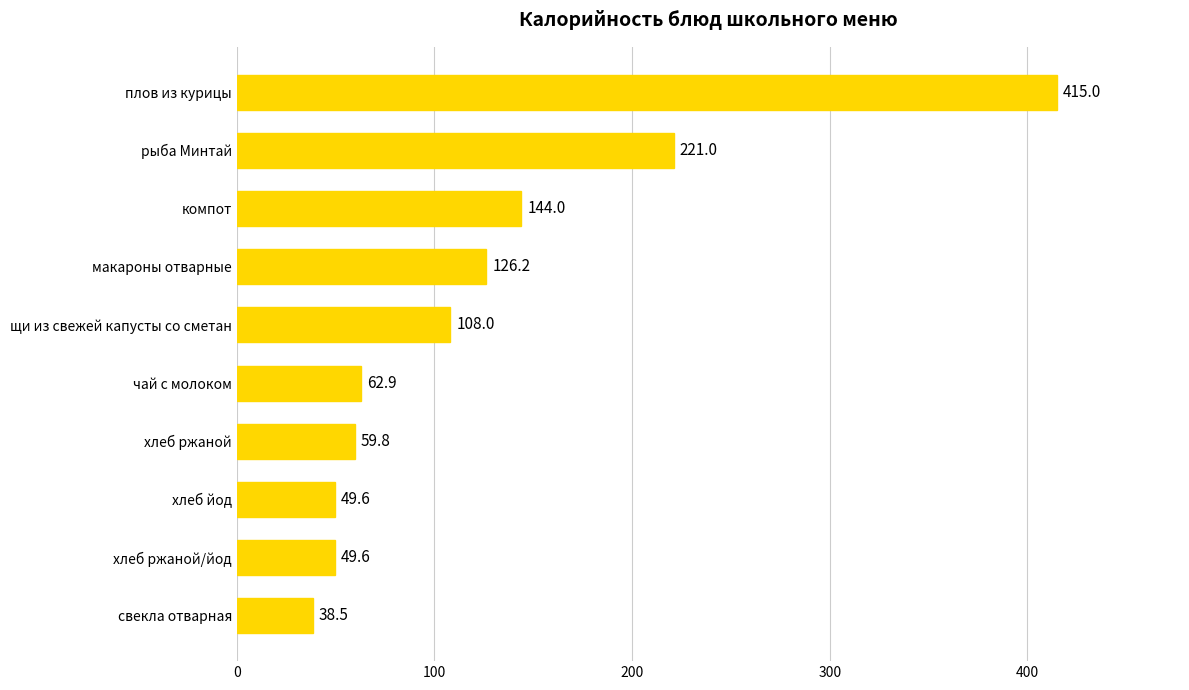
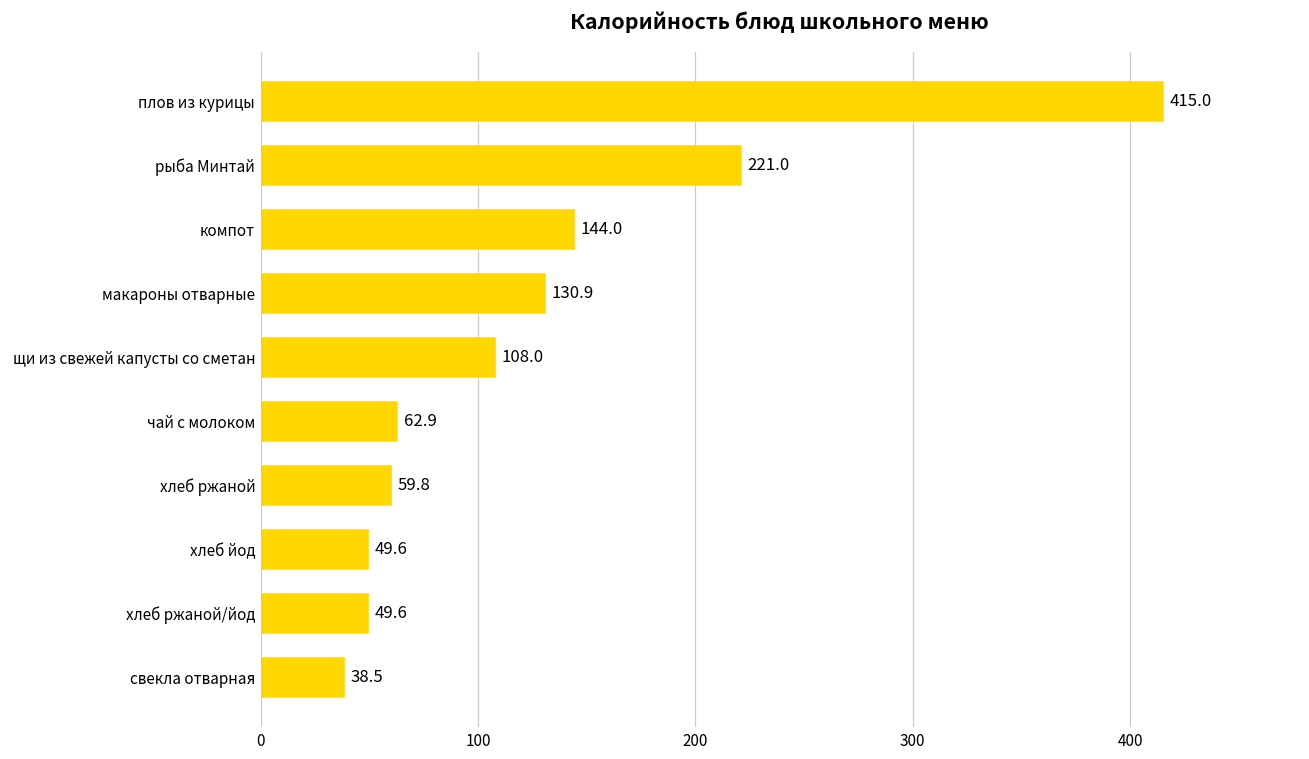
макароны отварные: 126.2 -> 130.9
